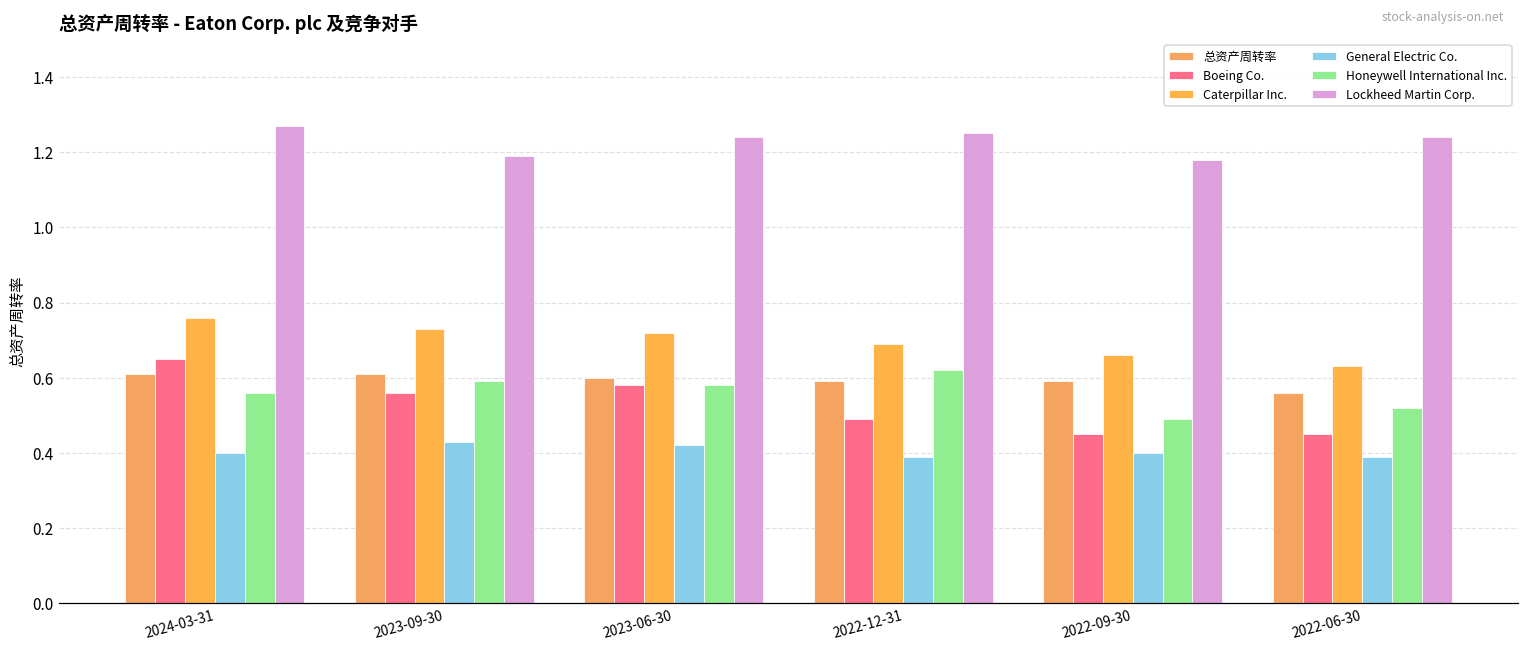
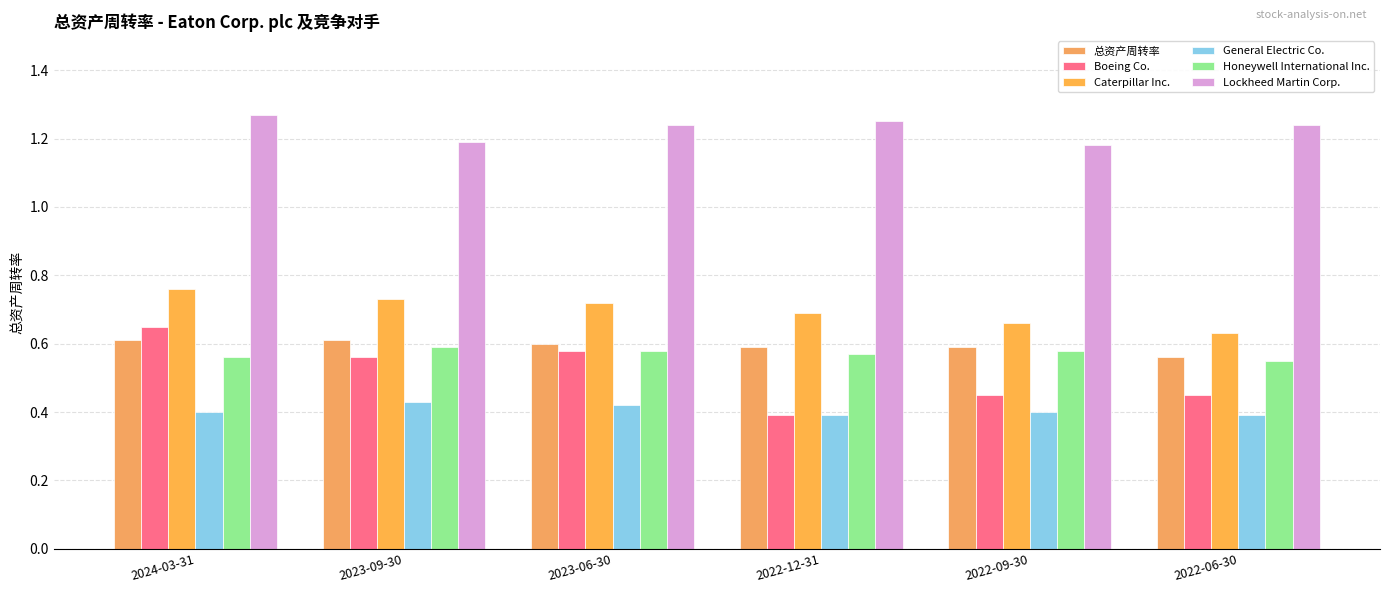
Boeing Co., 2022-12-31: 0.49 -> 0.39
Honeywell International Inc., 2022-12-31: 0.62 -> 0.57
Honeywell International Inc., 2022-09-30: 0.49 -> 0.58
Honeywell International Inc., 2022-06-30: 0.52 -> 0.55
